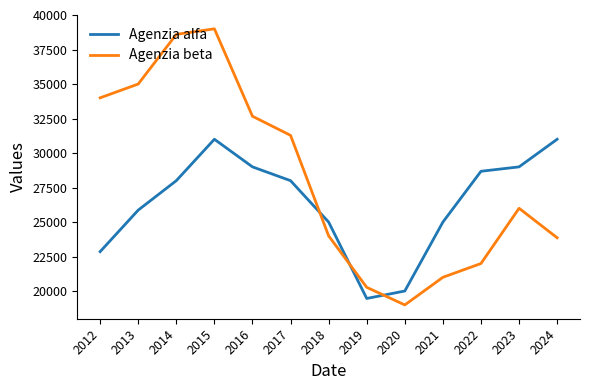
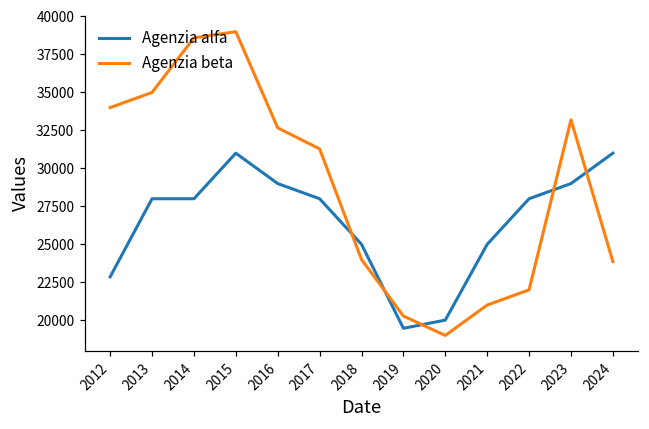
Agenzia alfa, 2013: 25900 -> 28000
Agenzia alfa, 2022: 28700 -> 28000
Agenzia beta, 2023: 26000 -> 33200
